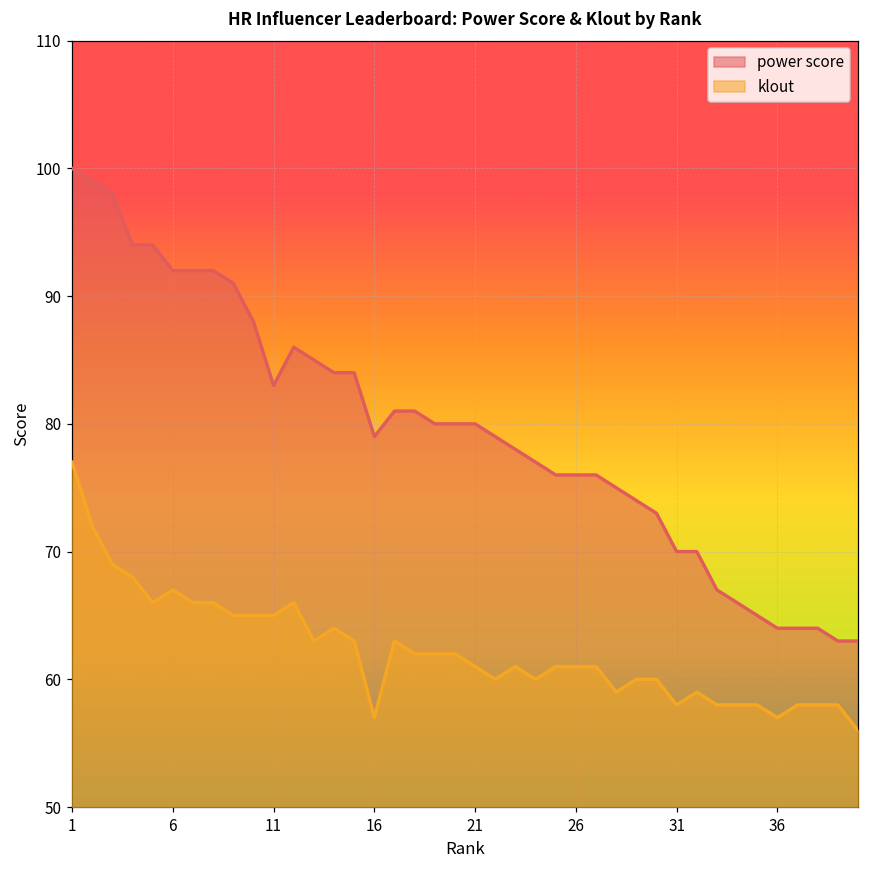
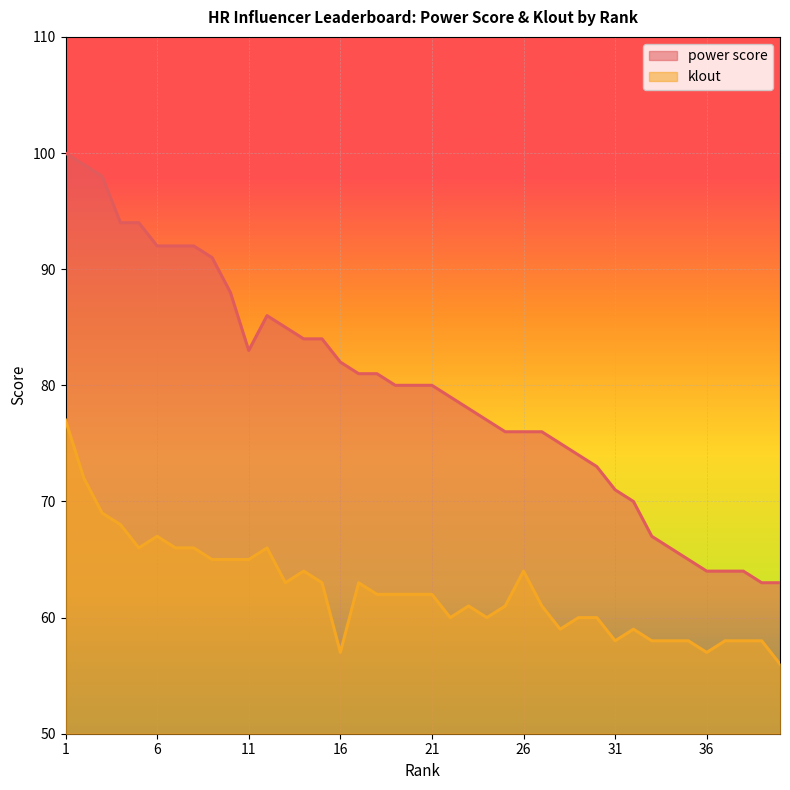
power score, 16: 79 -> 82
klout, 21: 61 -> 62
klout, 26: 61 -> 64
power score, 31: 70 -> 71
